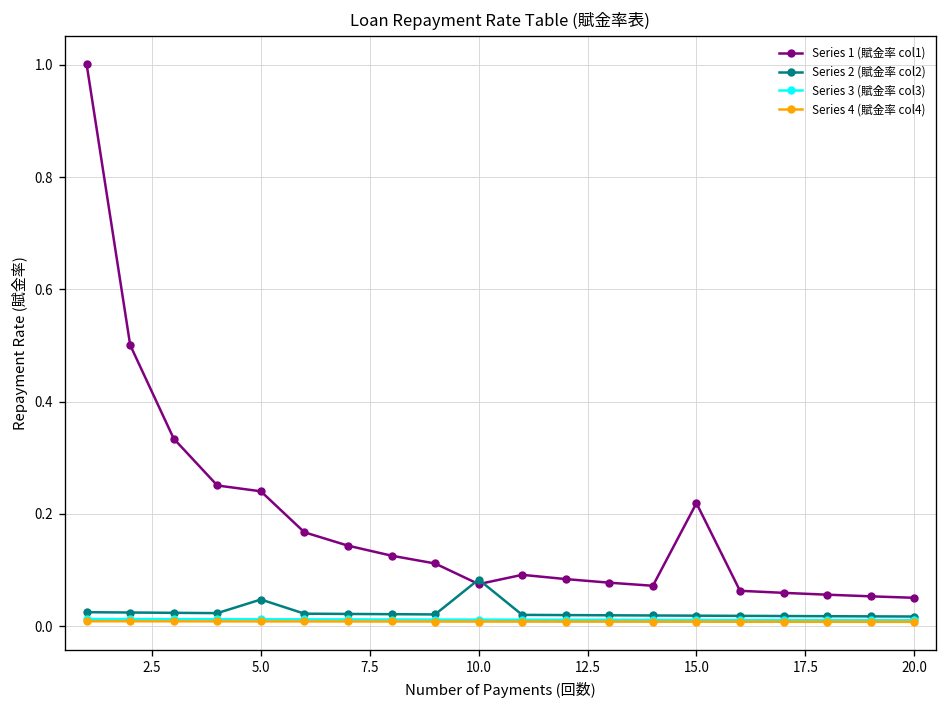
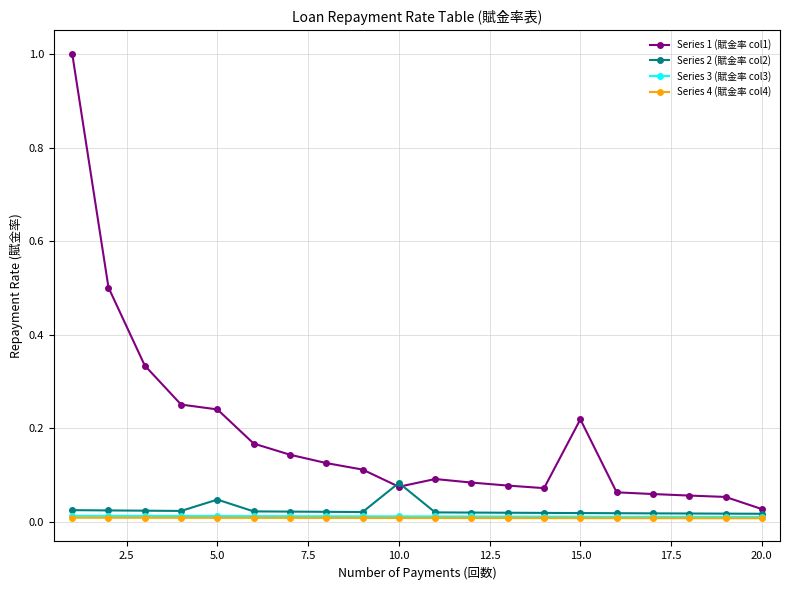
Series 1 (賦金率 col1), 20.0: 0.05 -> 0.03
